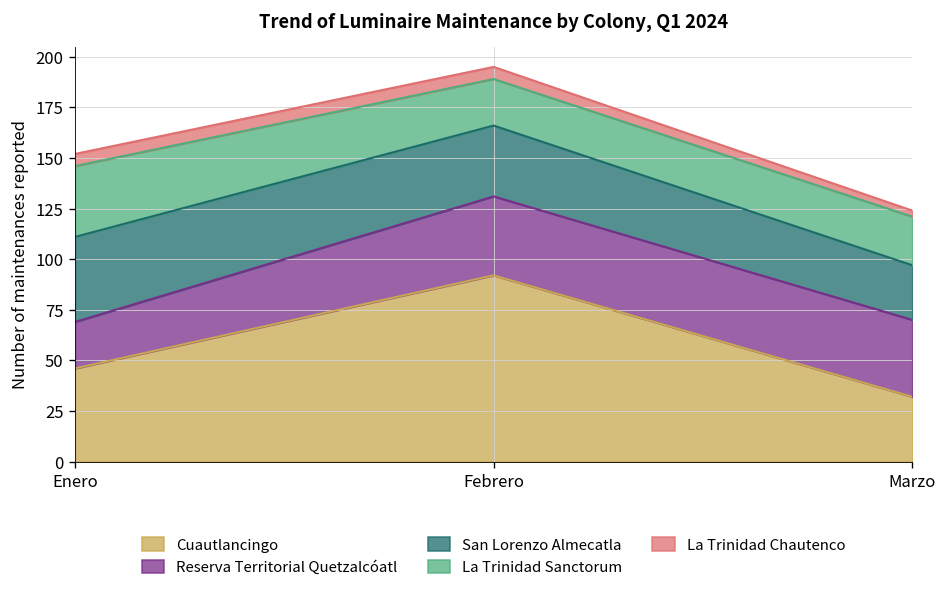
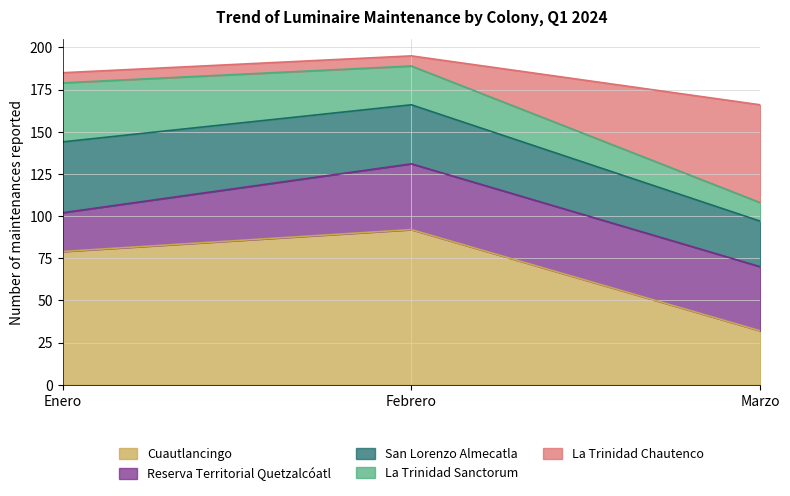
Cuautlancingo, Enero: 46 -> 79
La Trinidad Sanctorum, Marzo: 24 -> 11
La Trinidad Chautenco, Marzo: 3 -> 58
